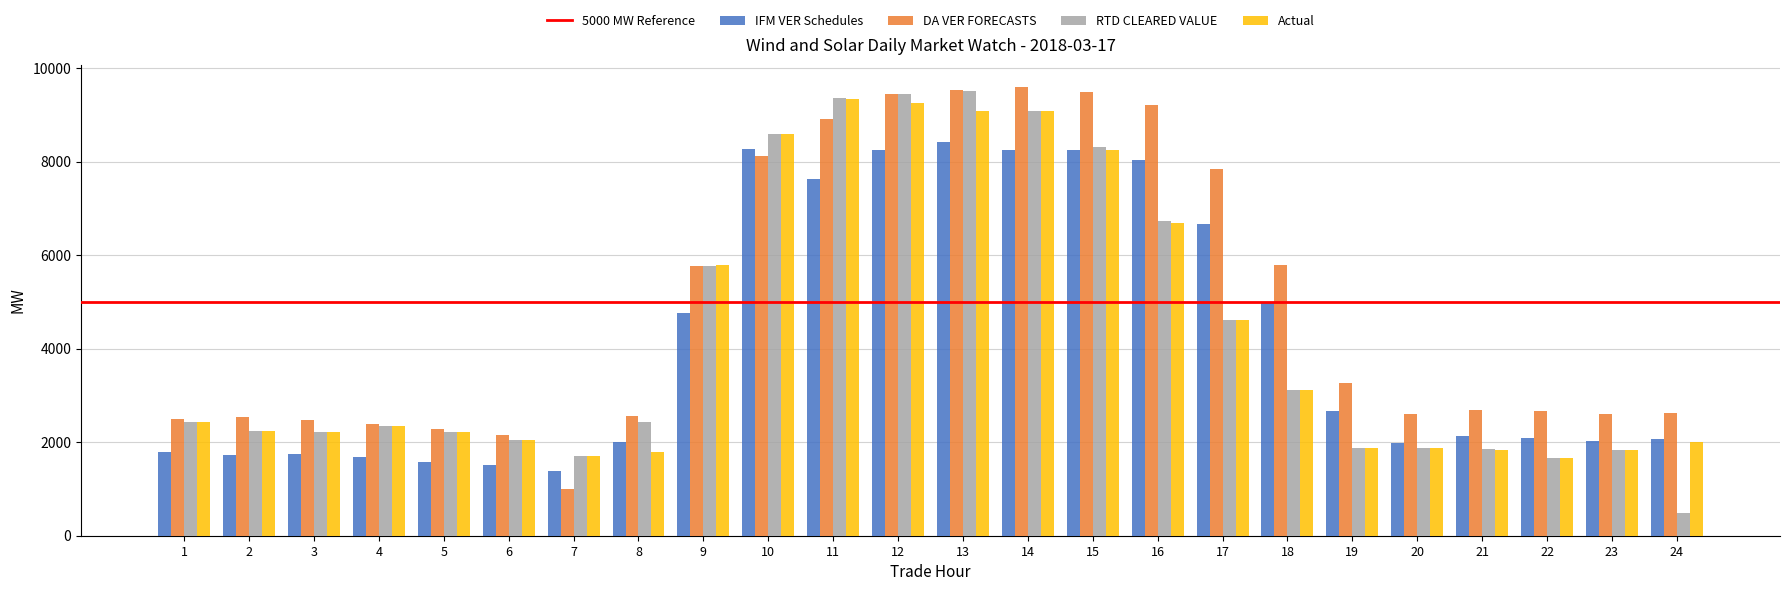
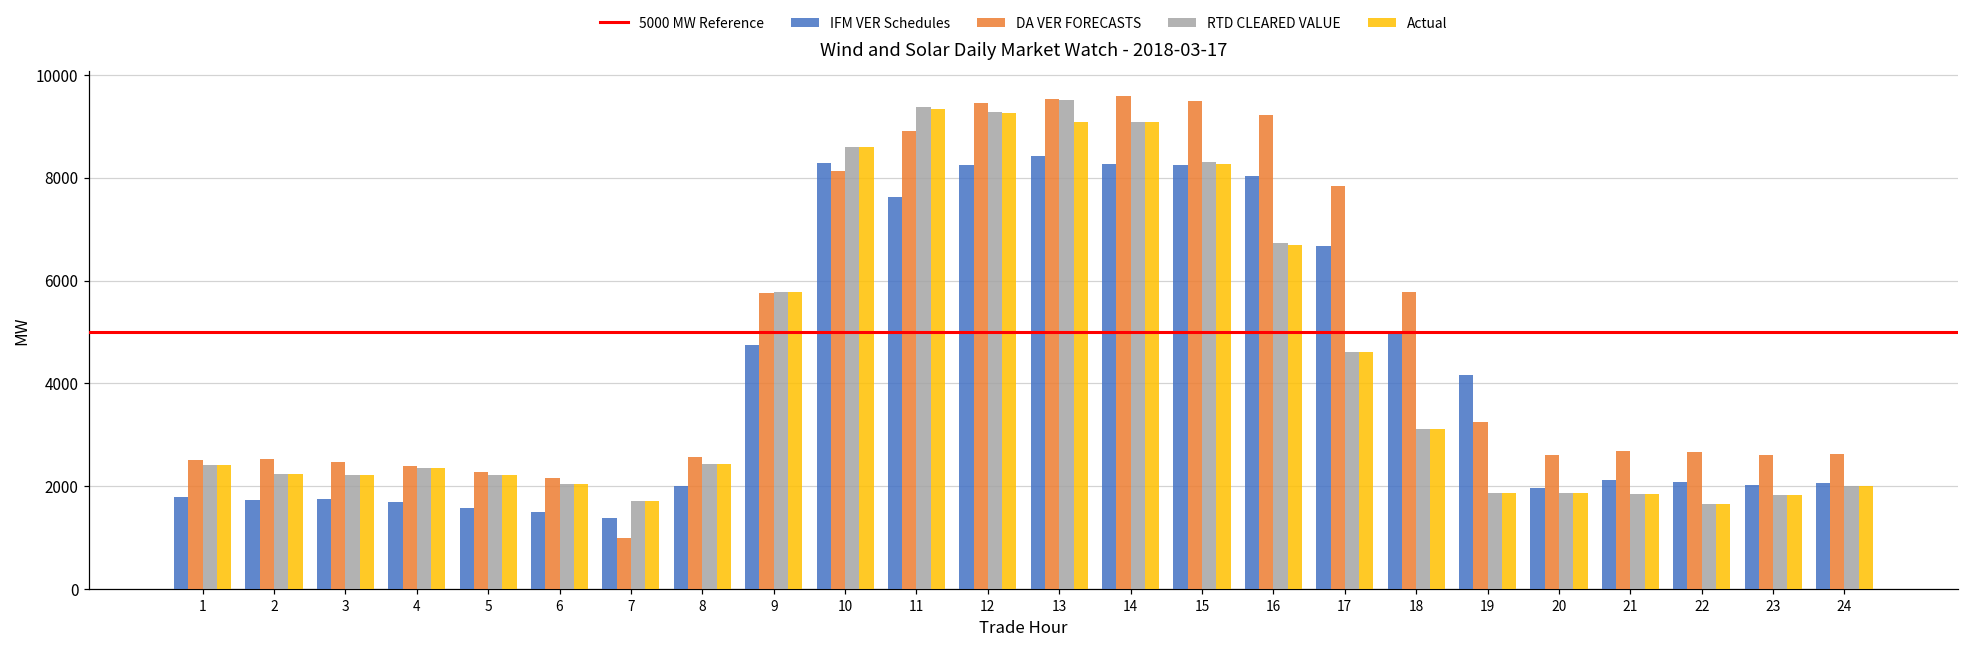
Actual, 8: 1800 -> 2400
RTD CLEARED VALUE, 12: 9400 -> 9300
IFM VER Schedules, 19: 2700 -> 4200
RTD CLEARED VALUE, 24: 500 -> 2000
